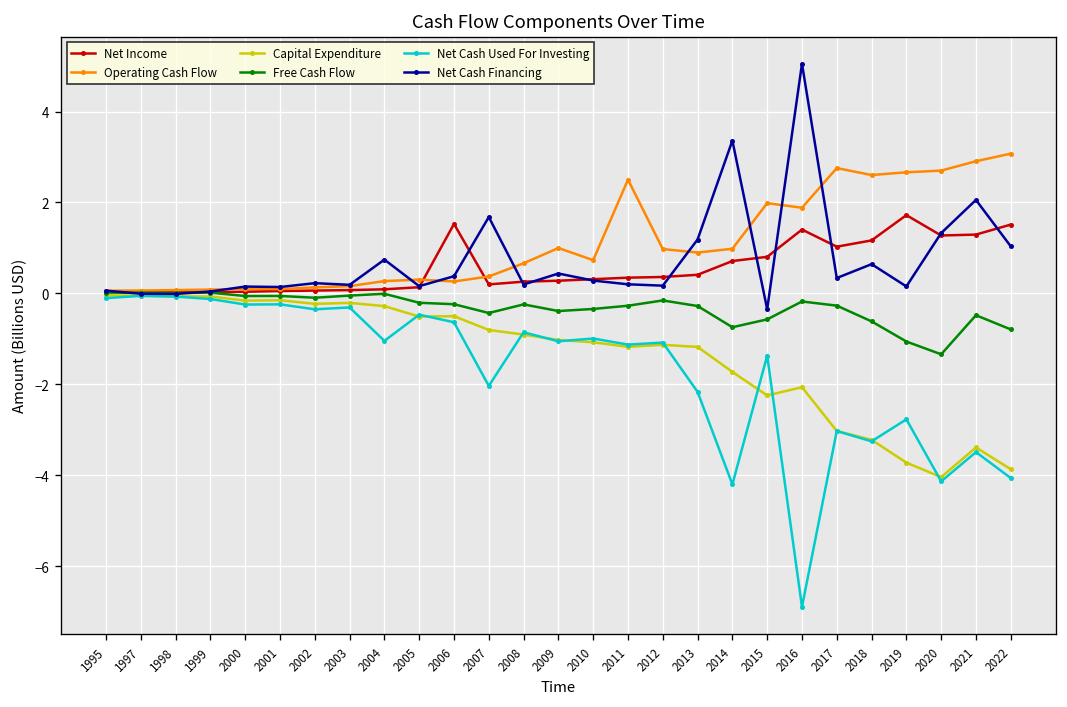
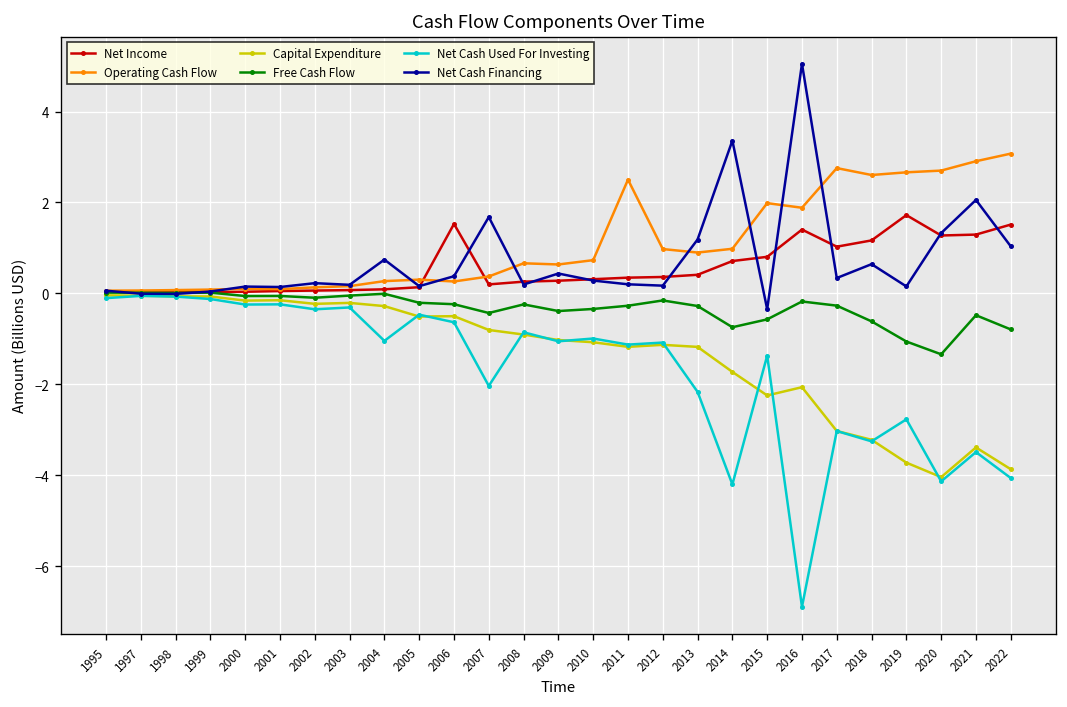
Operating Cash Flow, 2009: 1.0 -> 0.6
